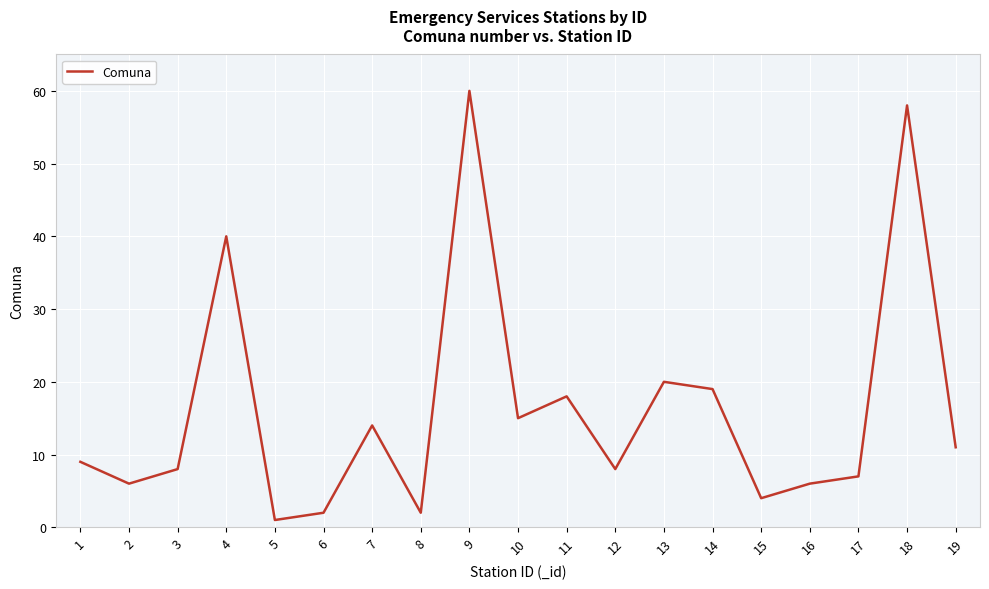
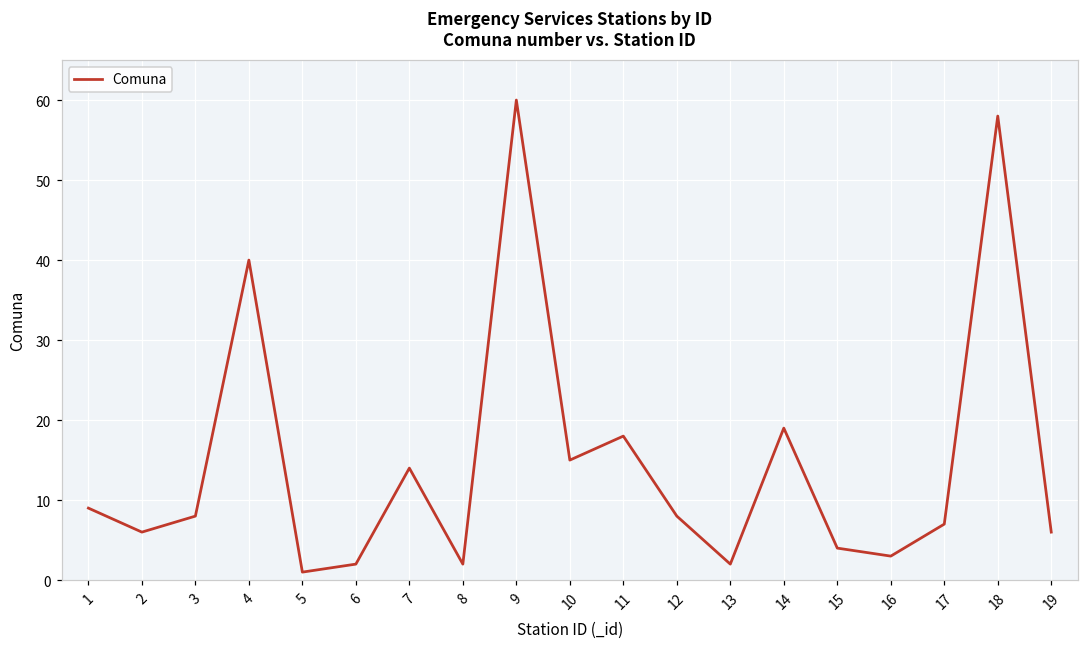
13: 20 -> 2
16: 6 -> 3
19: 11 -> 6
